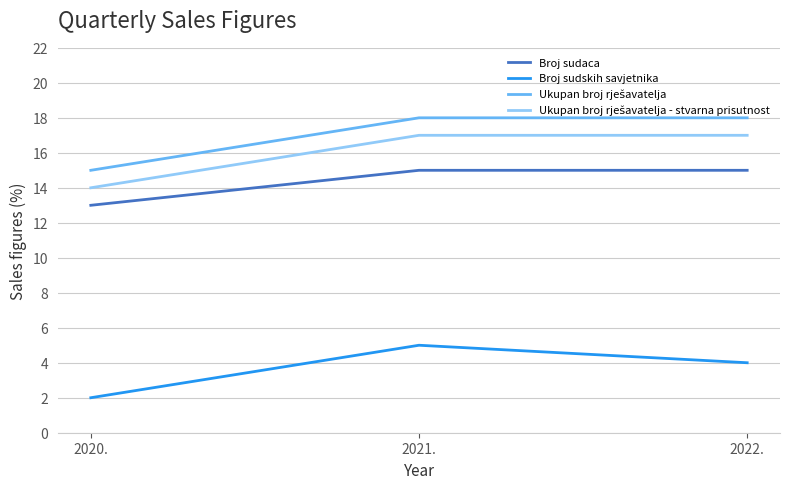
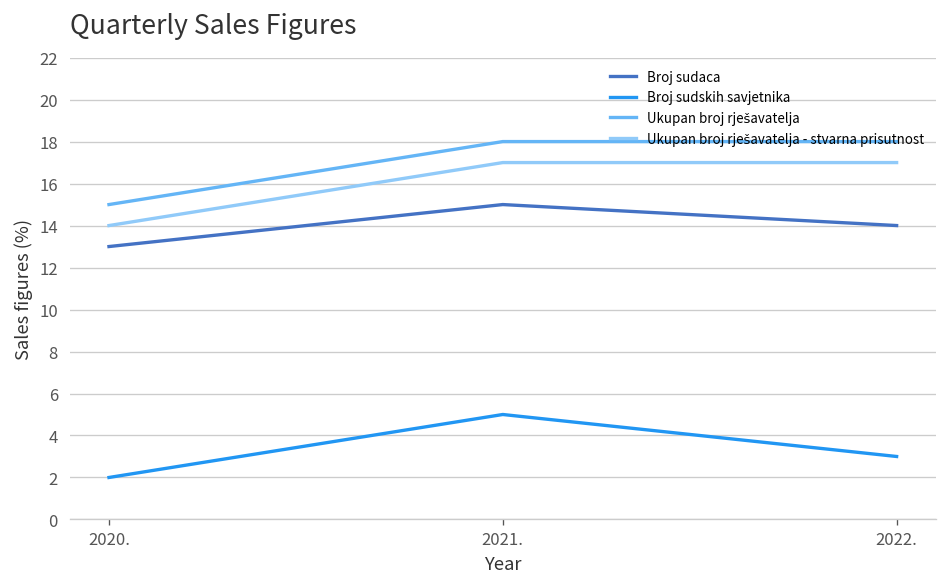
Broj sudaca, 2022.: 15 -> 14
Broj sudskih savjetnika, 2022.: 4 -> 3
